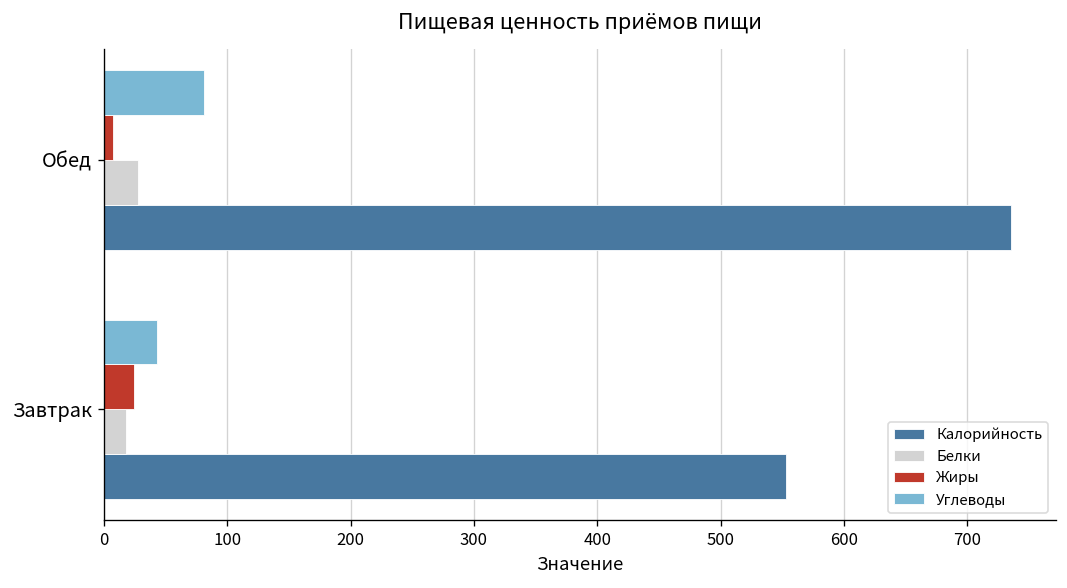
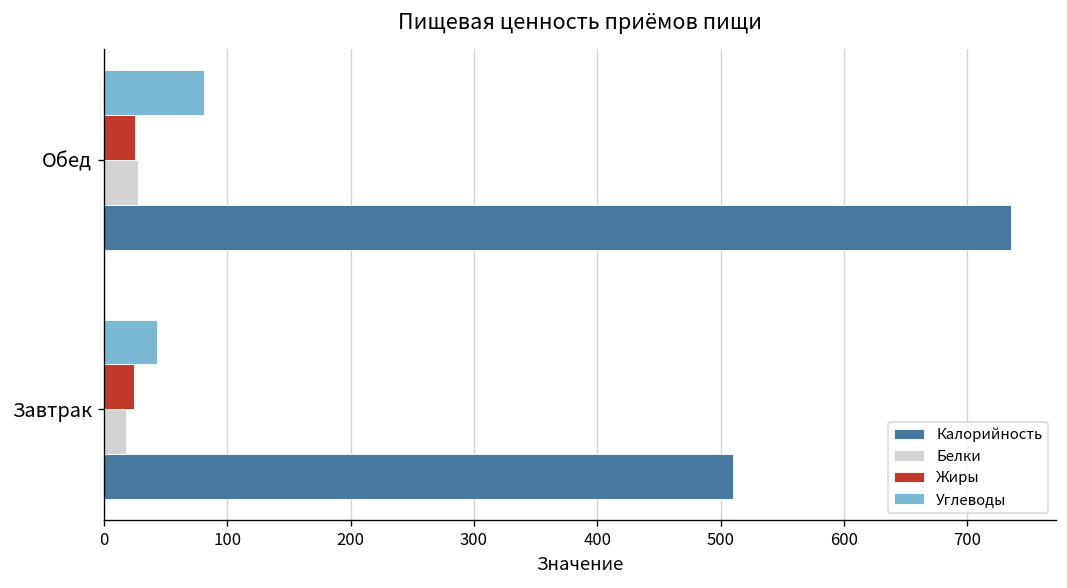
Жиры, Обед: 8 -> 26
Калорийность, Завтрак: 553 -> 510
